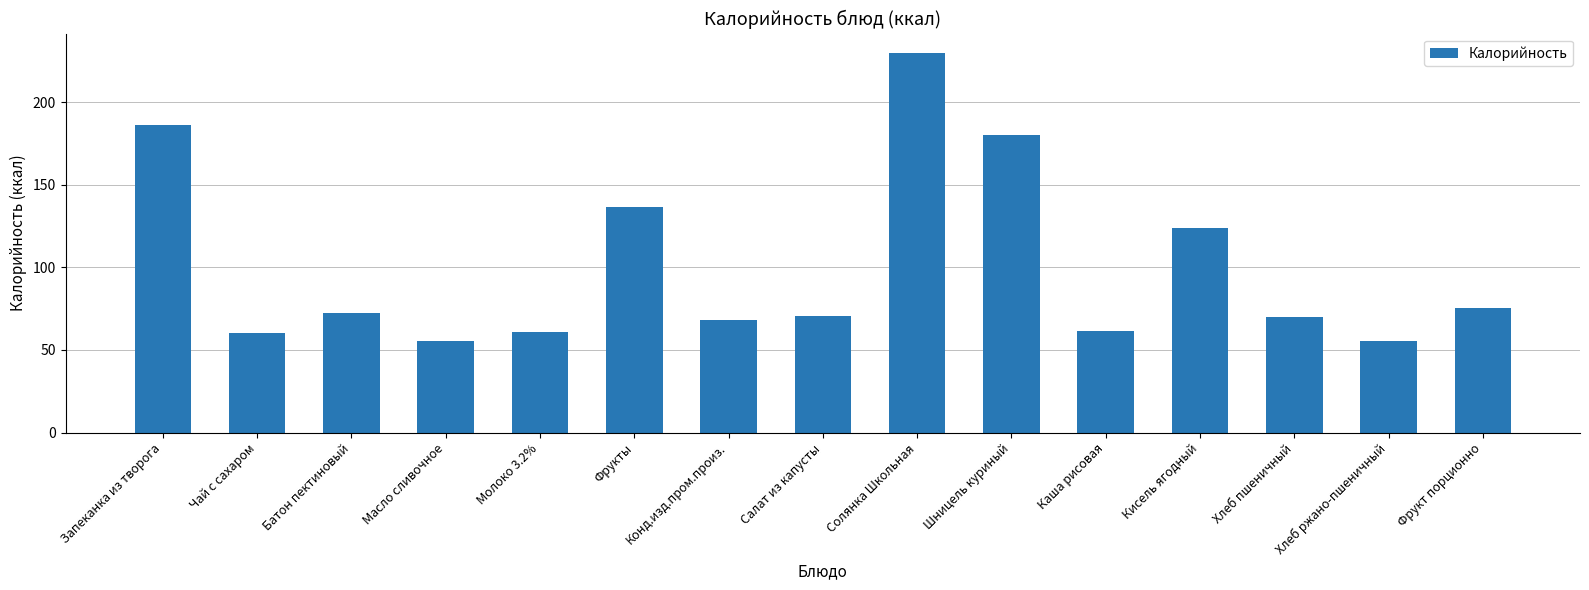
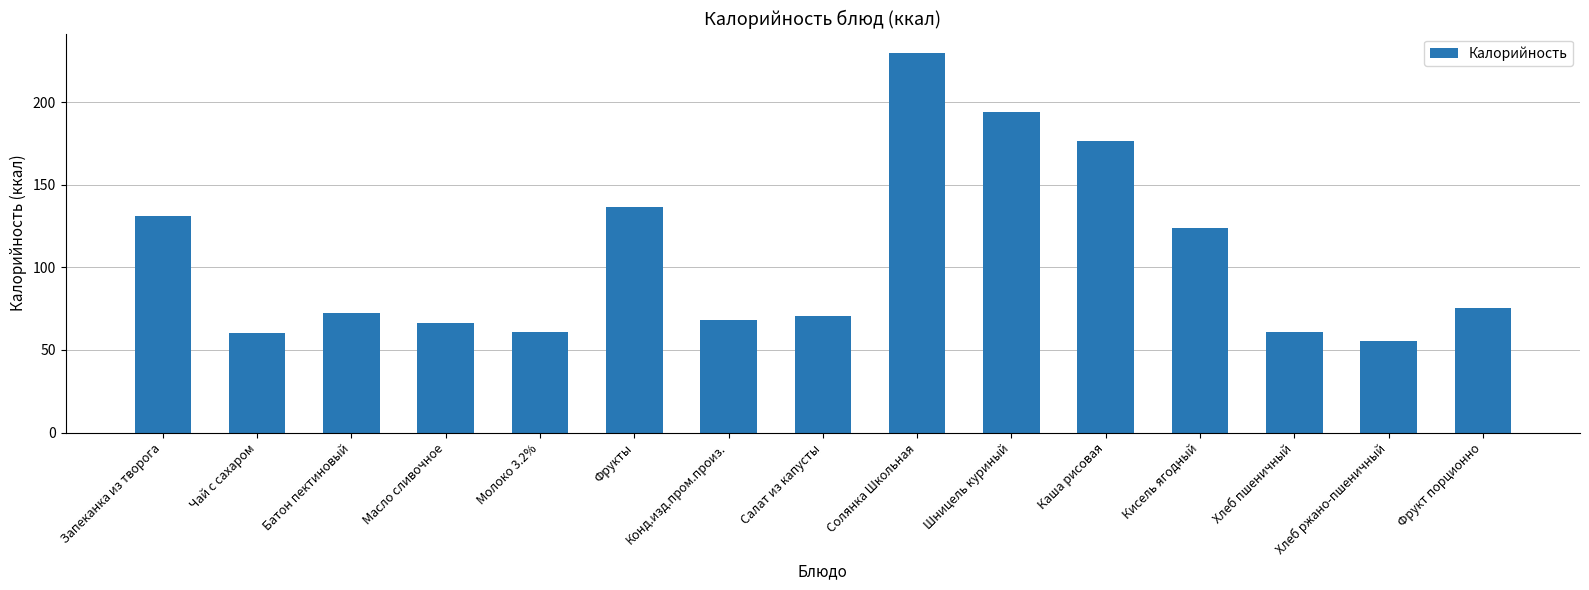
Запеканка из творога: 186 -> 131
Масло сливочное: 56 -> 66
Шницель куриный: 180 -> 194
Каша рисовая: 61 -> 176
Хлеб пшеничный: 70 -> 61
